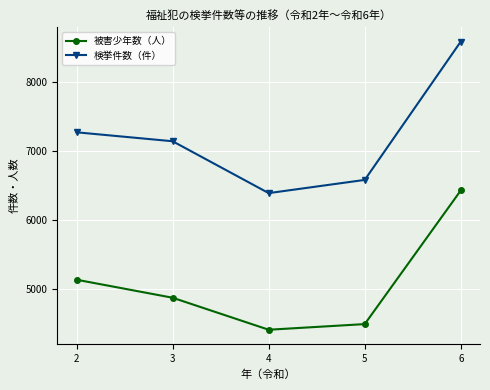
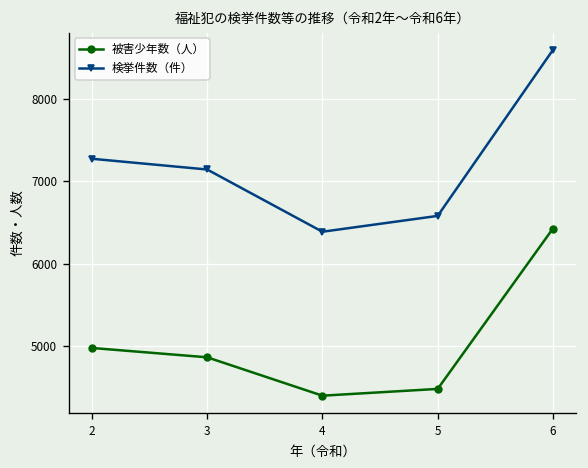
被害少年数（人）, 2: 5100 -> 5000
